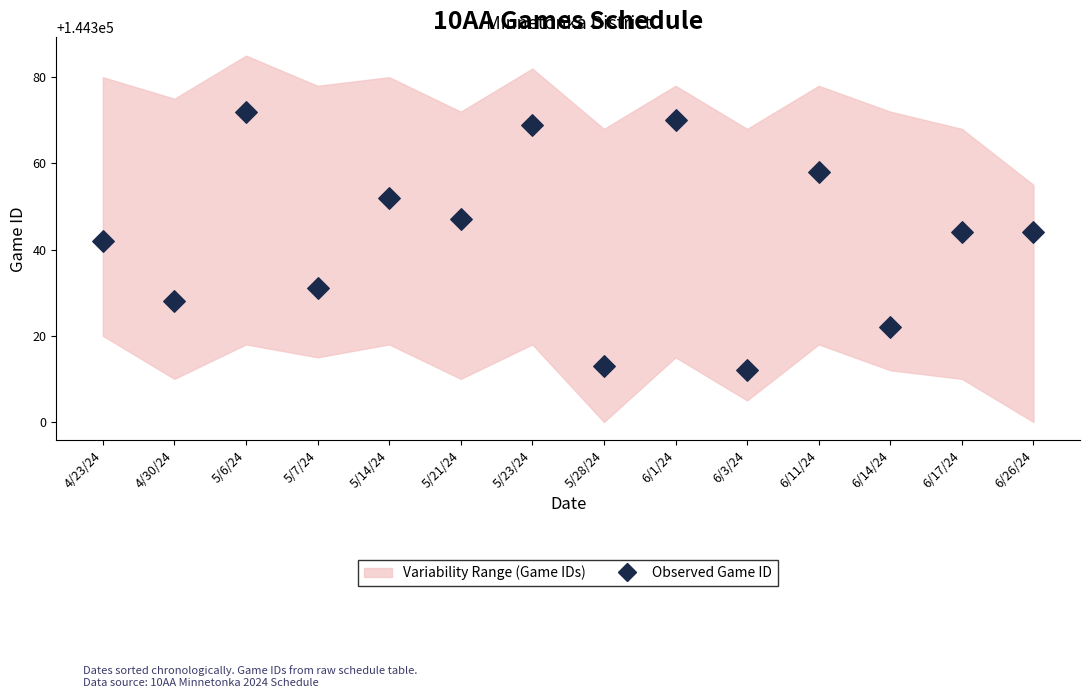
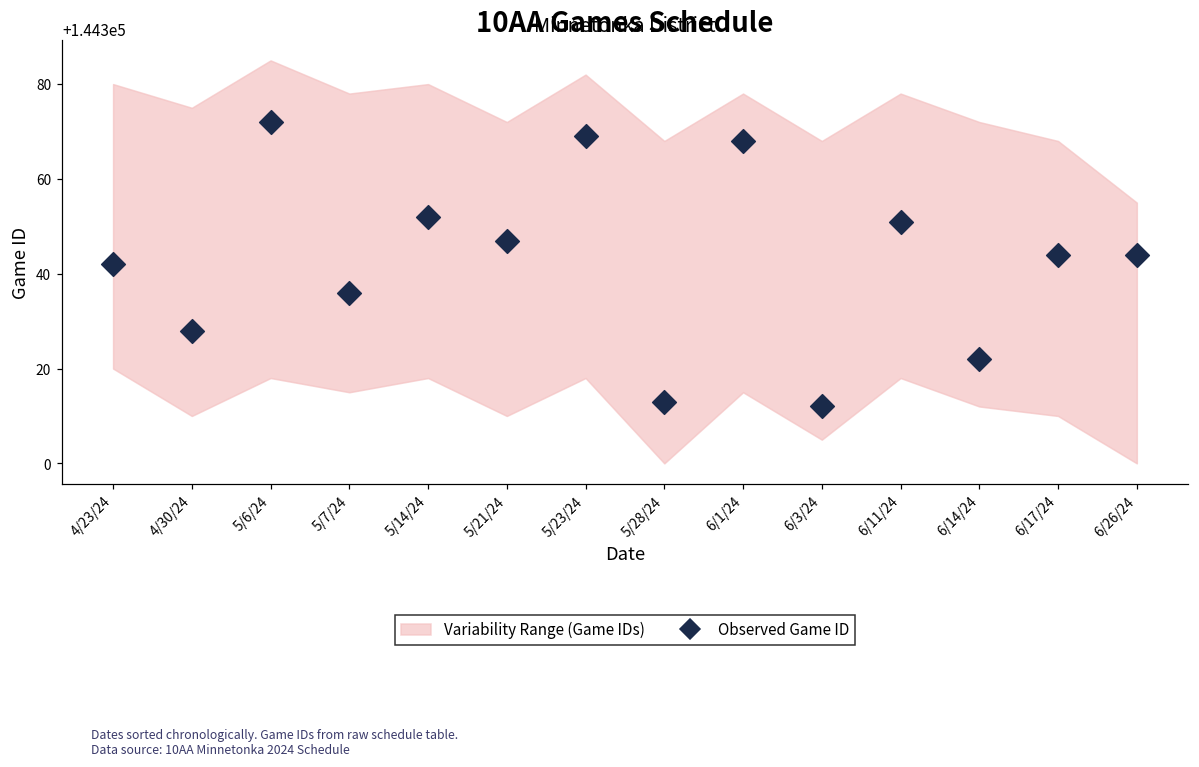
Observed Game ID, 5/7/24: 144331 -> 144336
Observed Game ID, 6/1/24: 144370 -> 144368
Observed Game ID, 6/11/24: 144358 -> 144351
